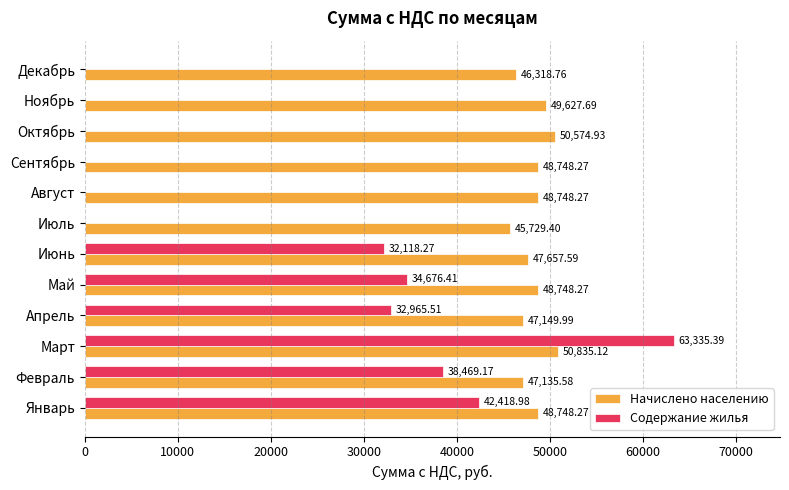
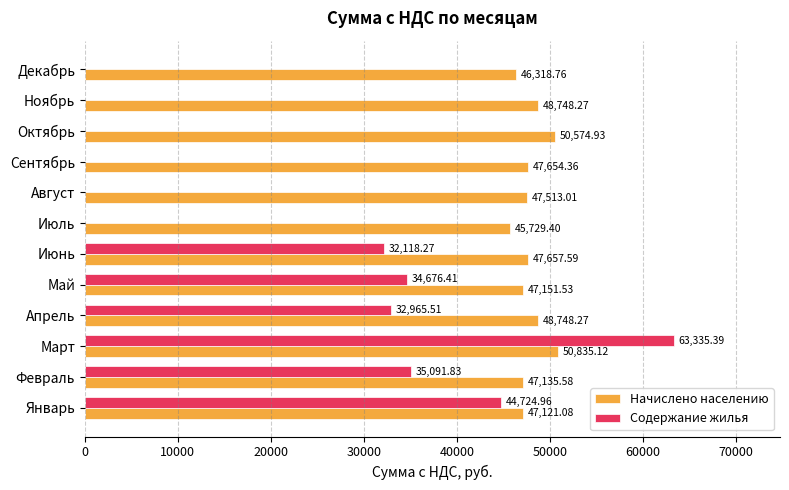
Начислено населению, Ноябрь: 49,627.69 -> 48,748.27
Начислено населению, Сентябрь: 48,748.27 -> 47,654.36
Начислено населению, Август: 48,748.27 -> 47,513.01
Начислено населению, Май: 48,748.27 -> 47,151.53
Начислено населению, Апрель: 47,149.99 -> 48,748.27
Содержание жилья, Февраль: 38,469.17 -> 35,091.83
Содержание жилья, Январь: 42,418.98 -> 44,724.96
Начислено населению, Январь: 48,748.27 -> 47,121.08
